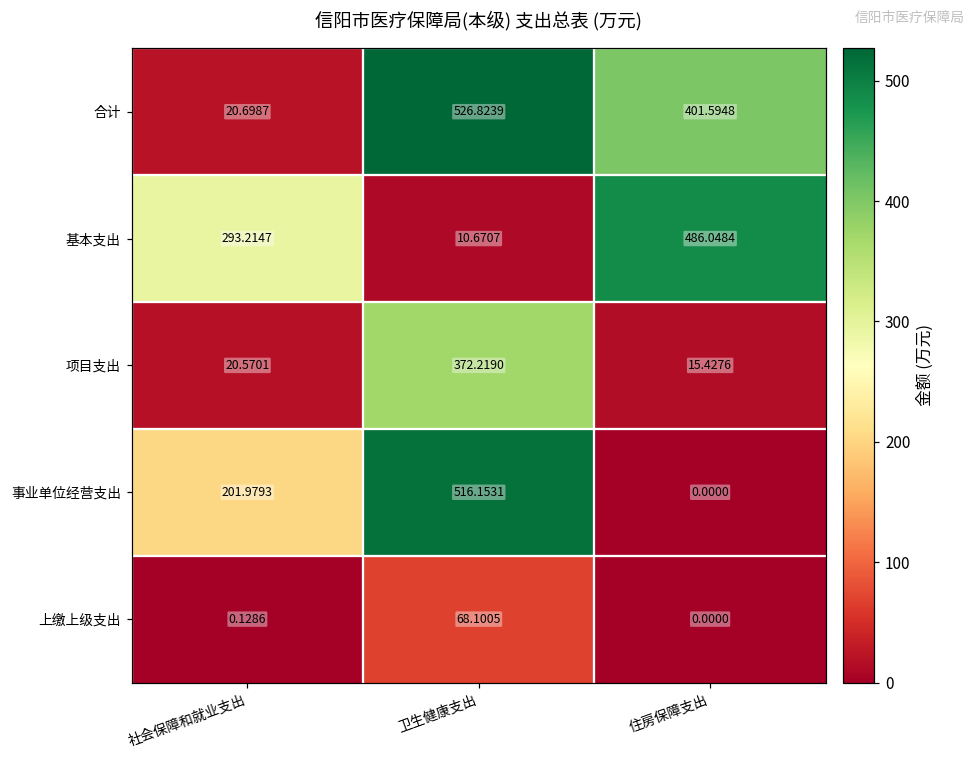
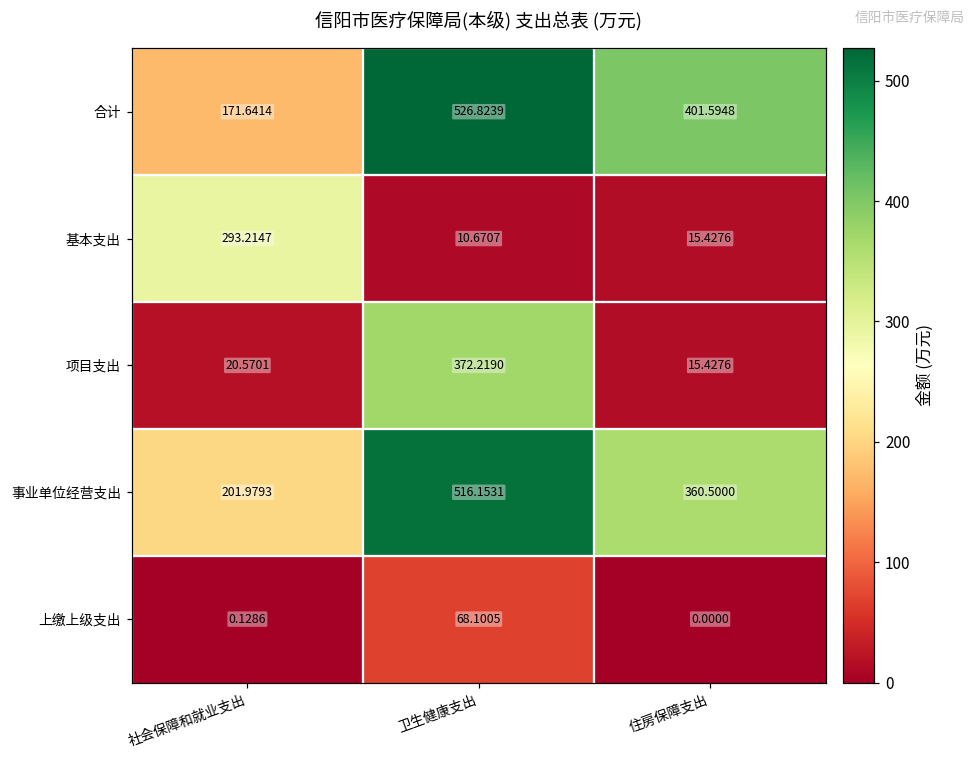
合计, 社会保障和就业支出: 20.6987 -> 171.6414
基本支出, 住房保障支出: 486.0484 -> 15.4276
事业单位经营支出, 住房保障支出: 0.0000 -> 360.5000
